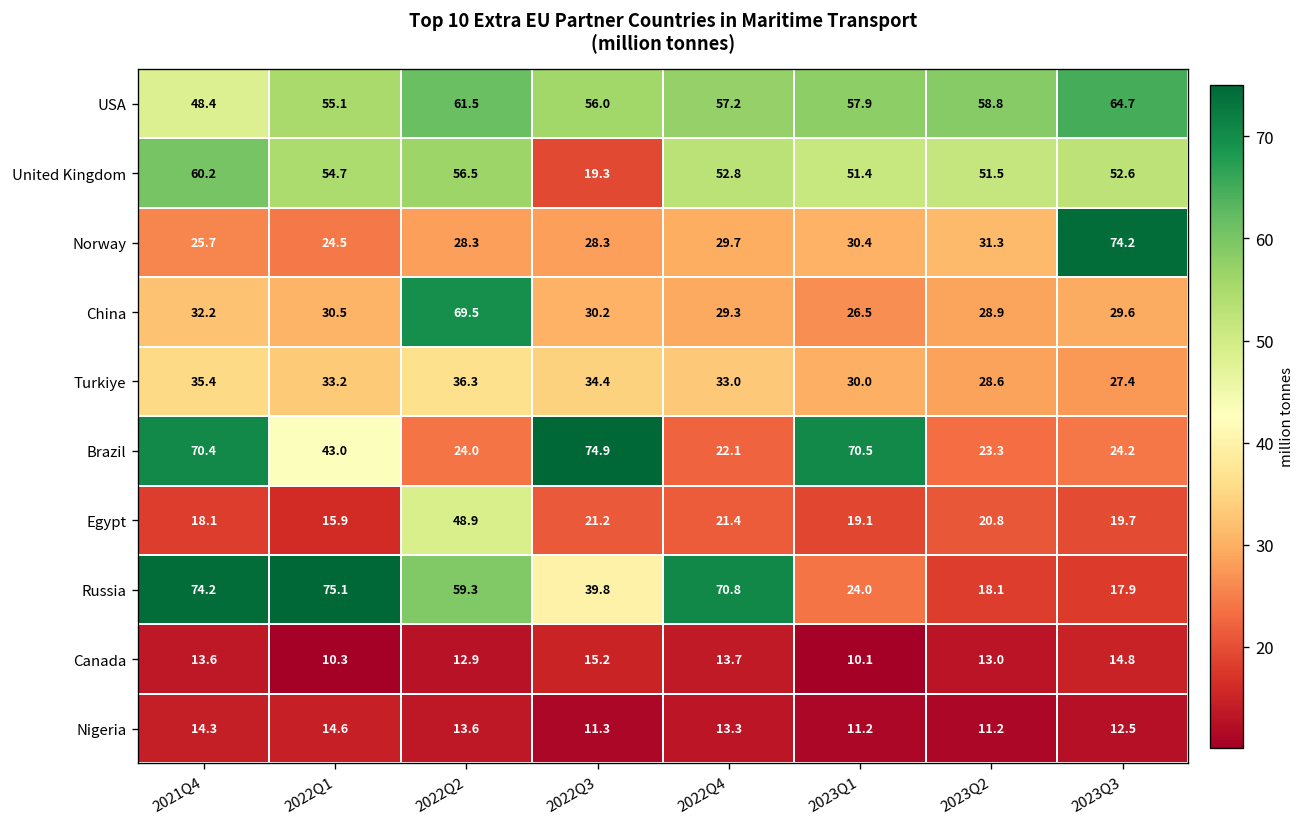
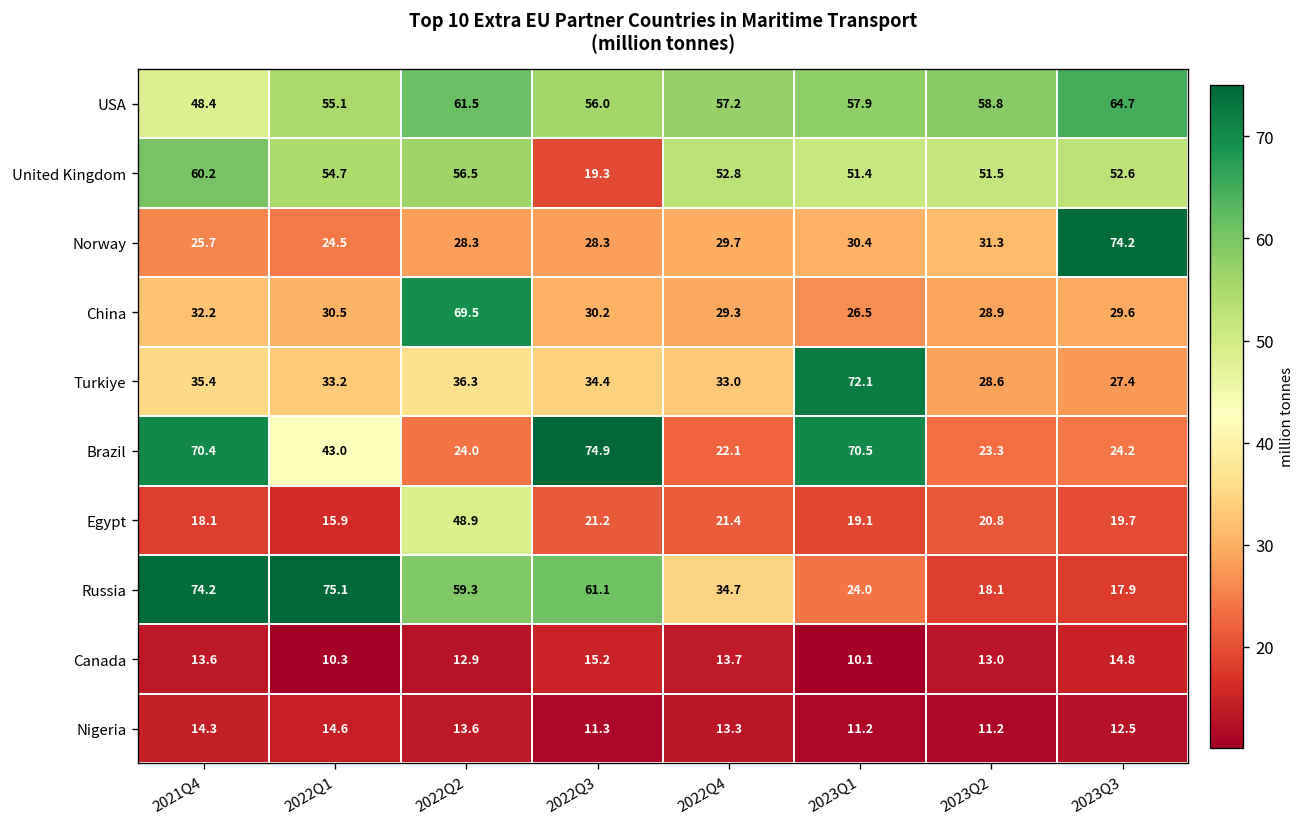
Turkiye, 2023Q1: 30.0 -> 72.1
Russia, 2022Q3: 39.8 -> 61.1
Russia, 2022Q4: 70.8 -> 34.7
